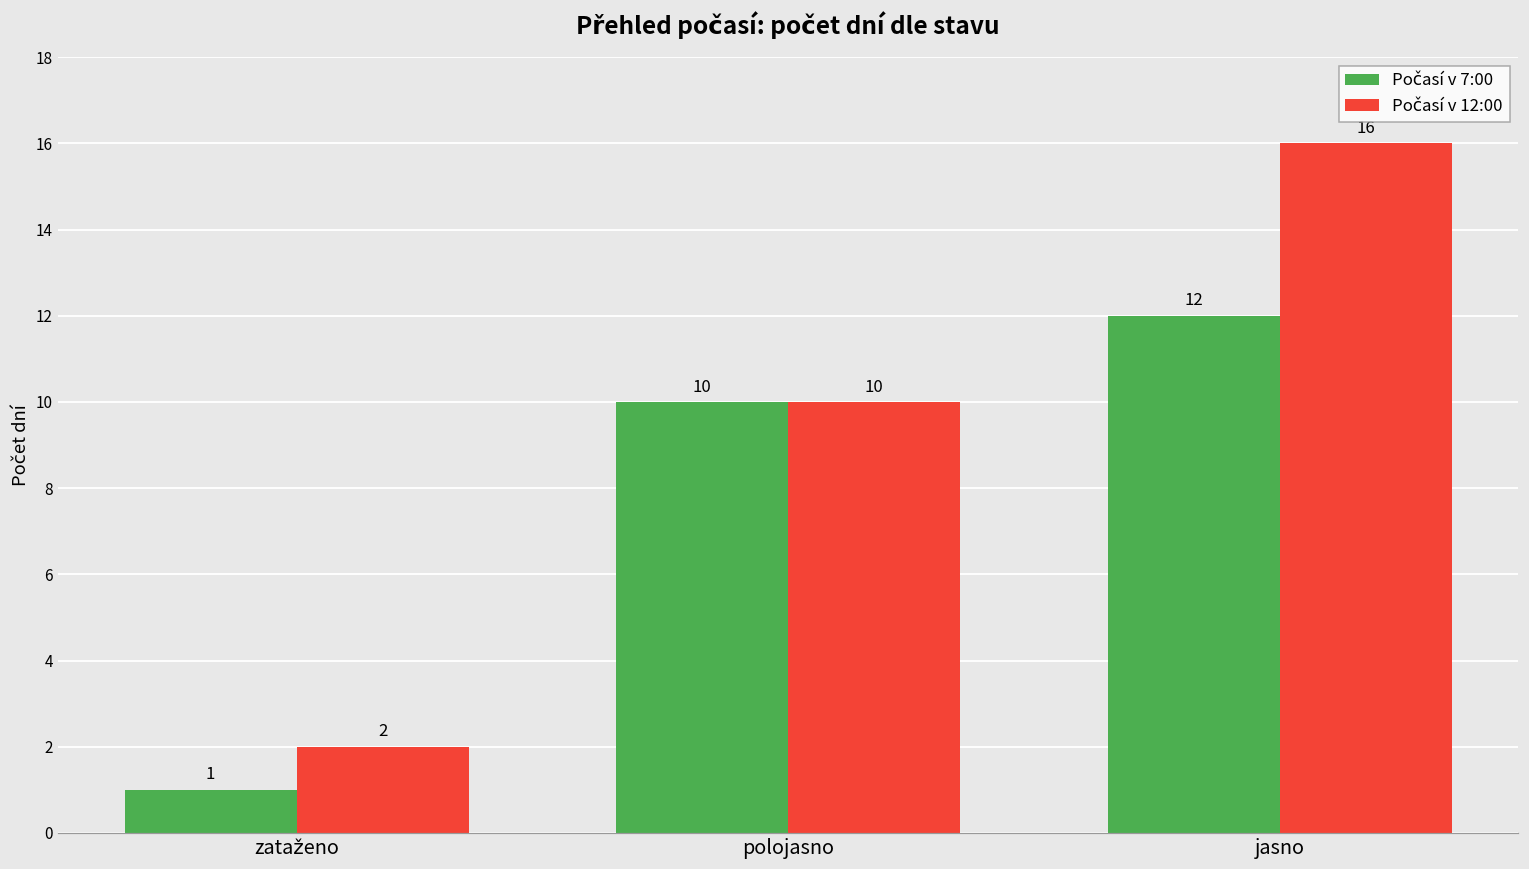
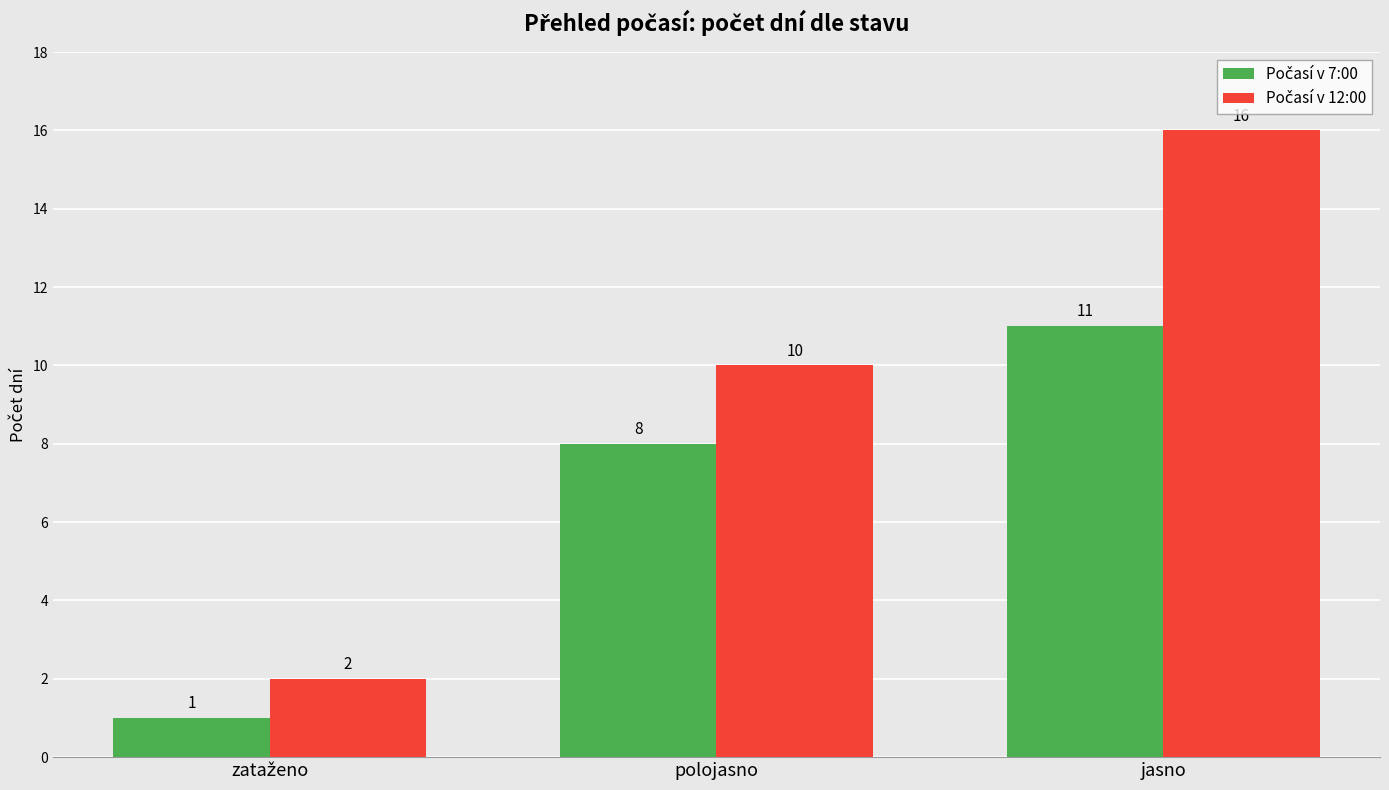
Počasí v 7:00, polojasno: 10 -> 8
Počasí v 7:00, jasno: 12 -> 11
